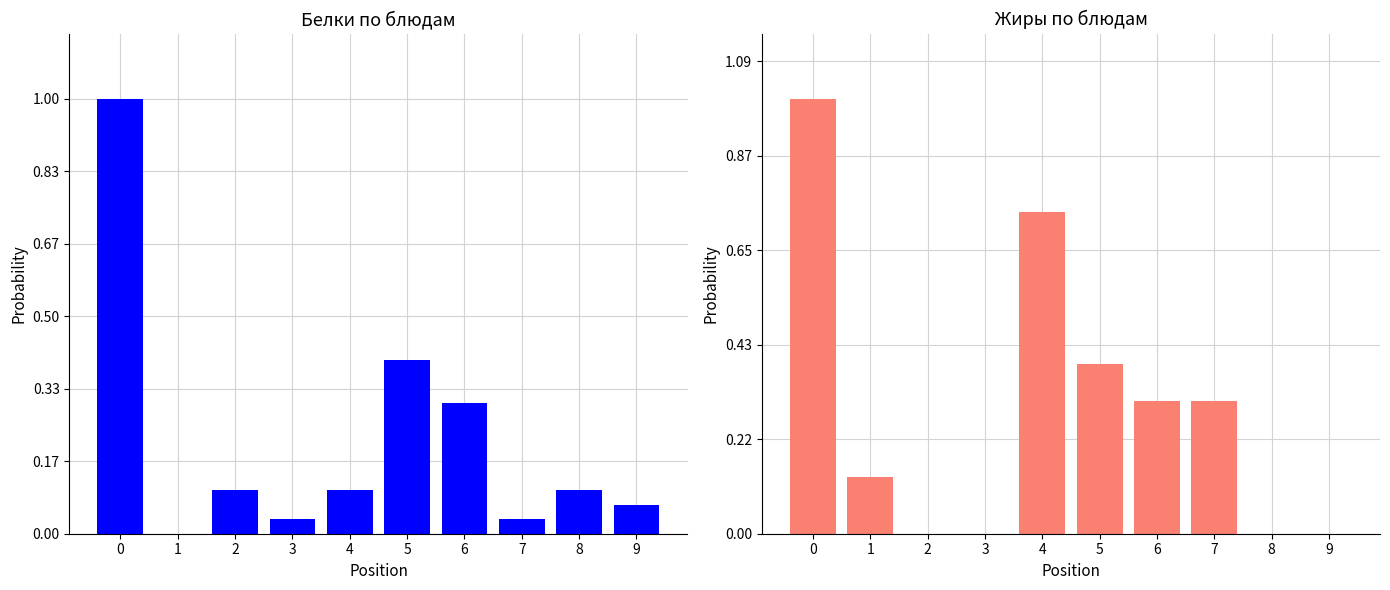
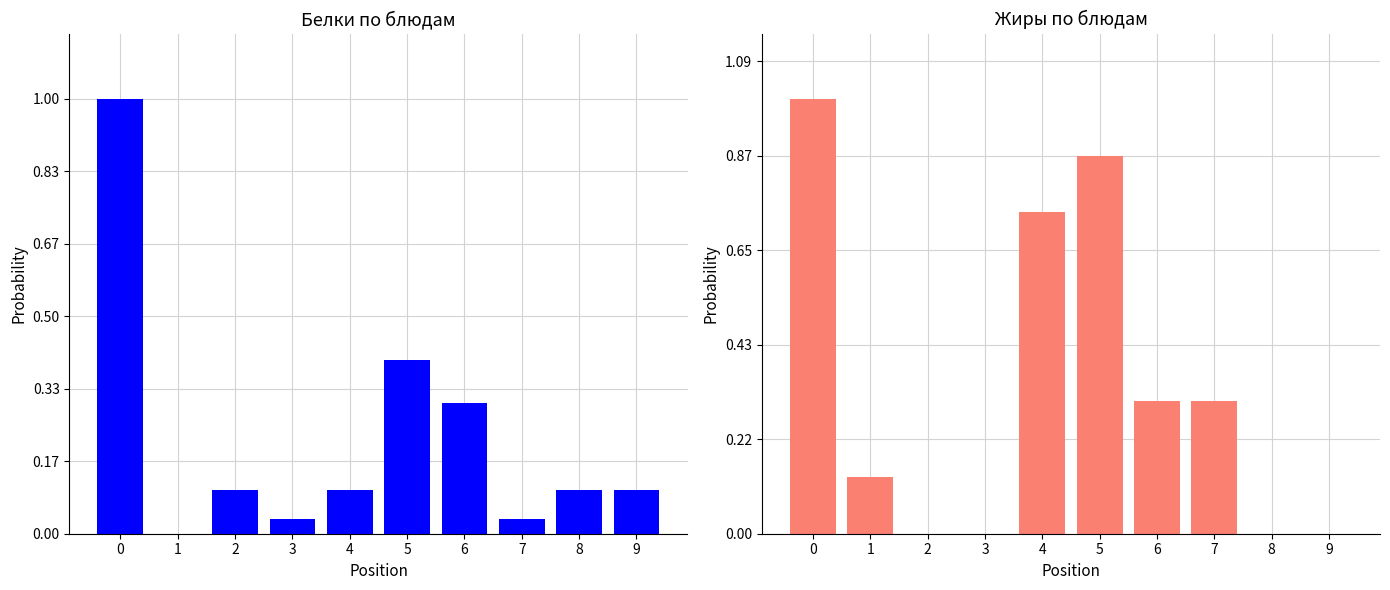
Белки по блюдам, 9: 0.07 -> 0.10
Жиры по блюдам, 5: 0.39 -> 0.87
